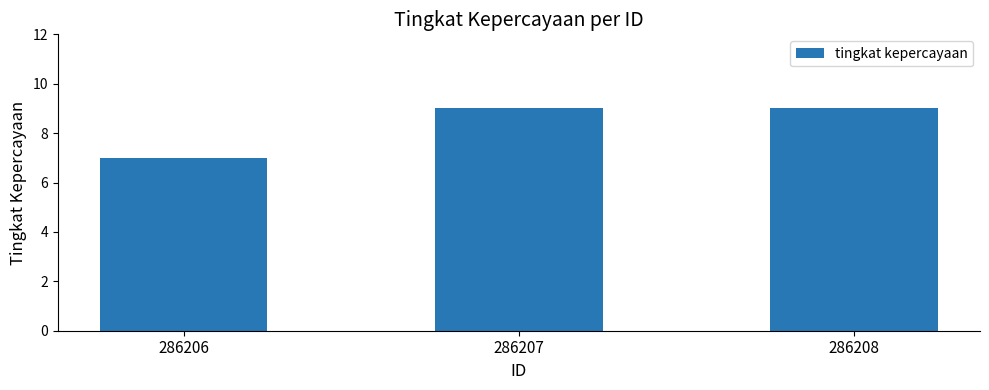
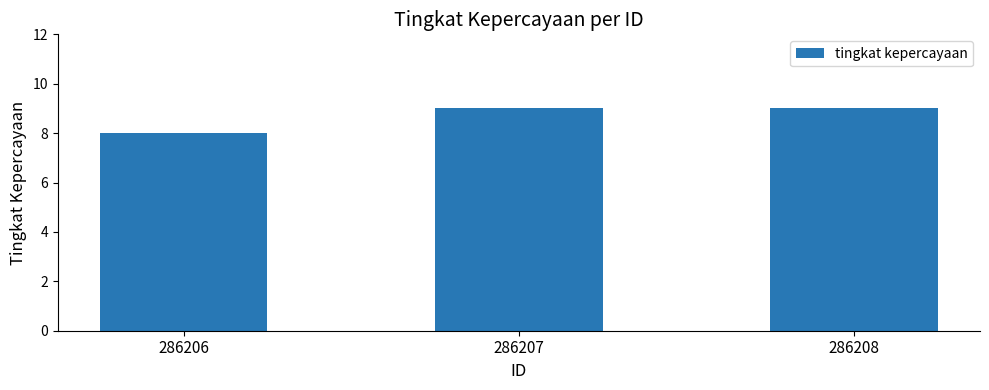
286206: 7 -> 8
